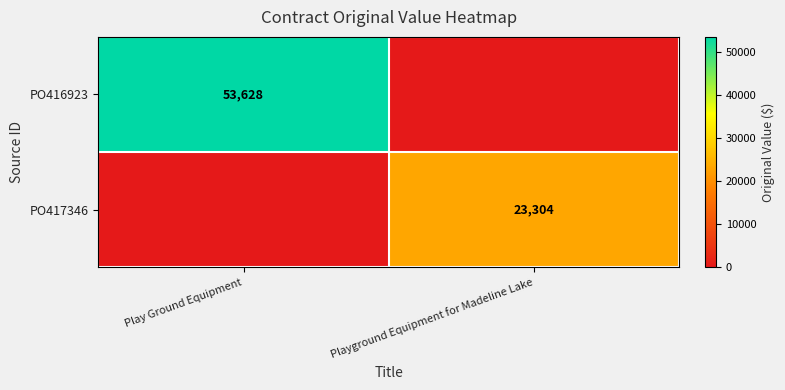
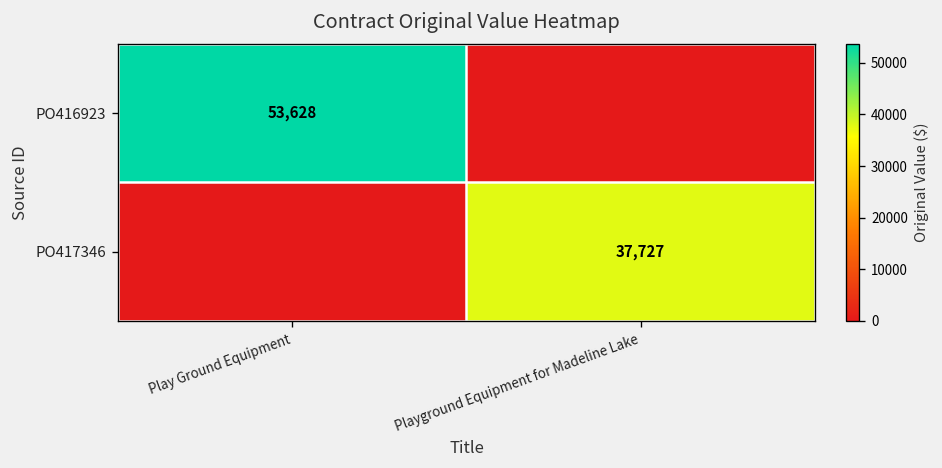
PO417346, Playground Equipment for Madeline Lake: 23,304 -> 37,727
